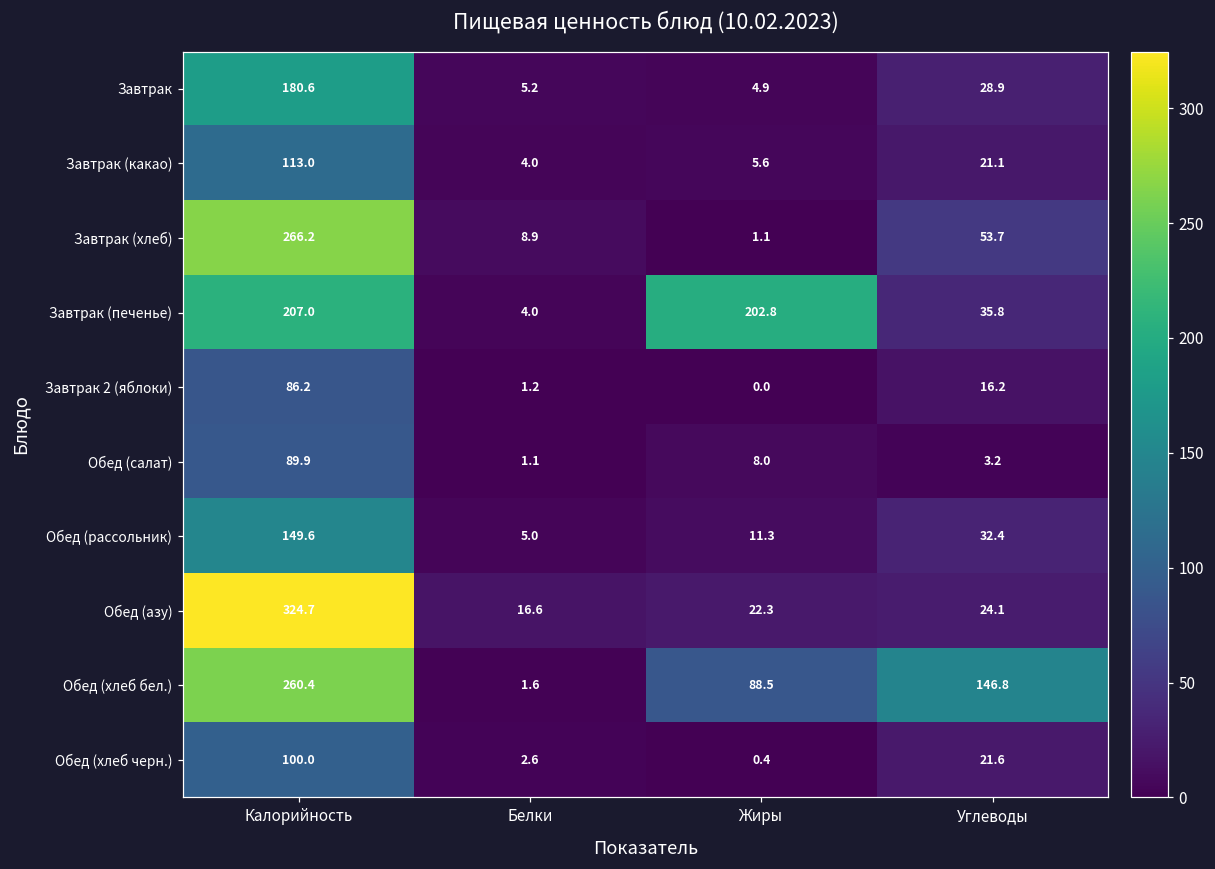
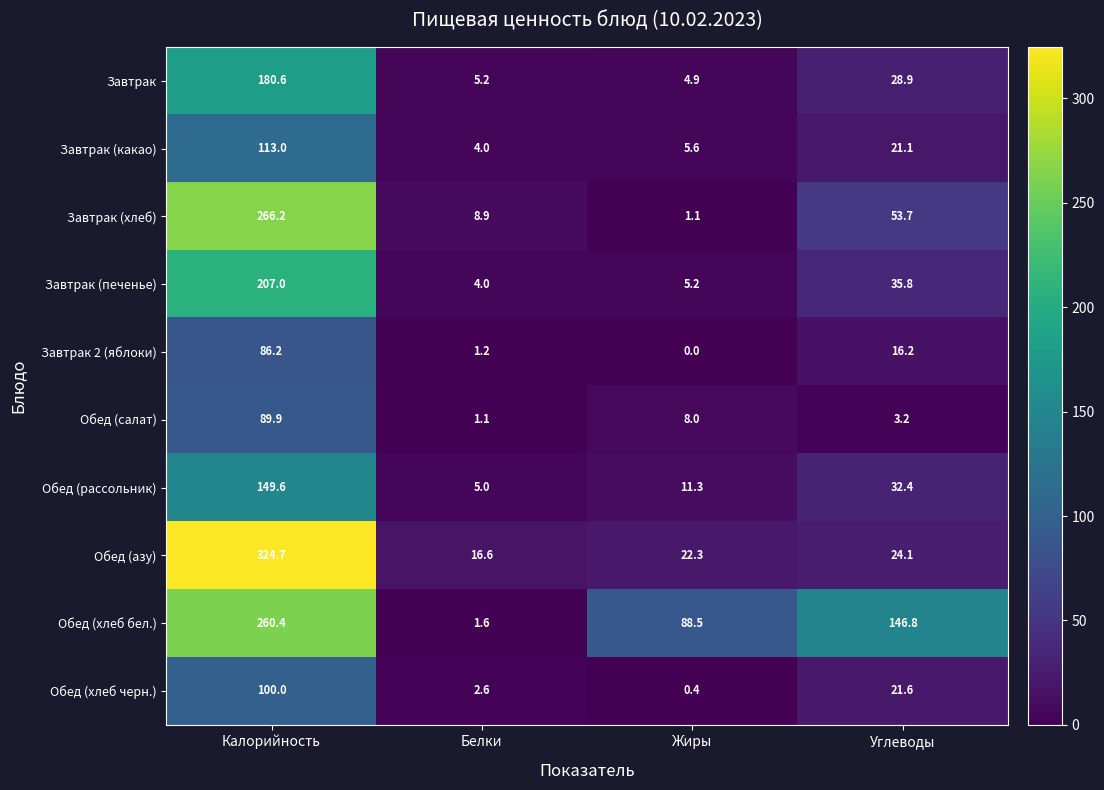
Завтрак (печенье), Жиры: 202.8 -> 5.2
